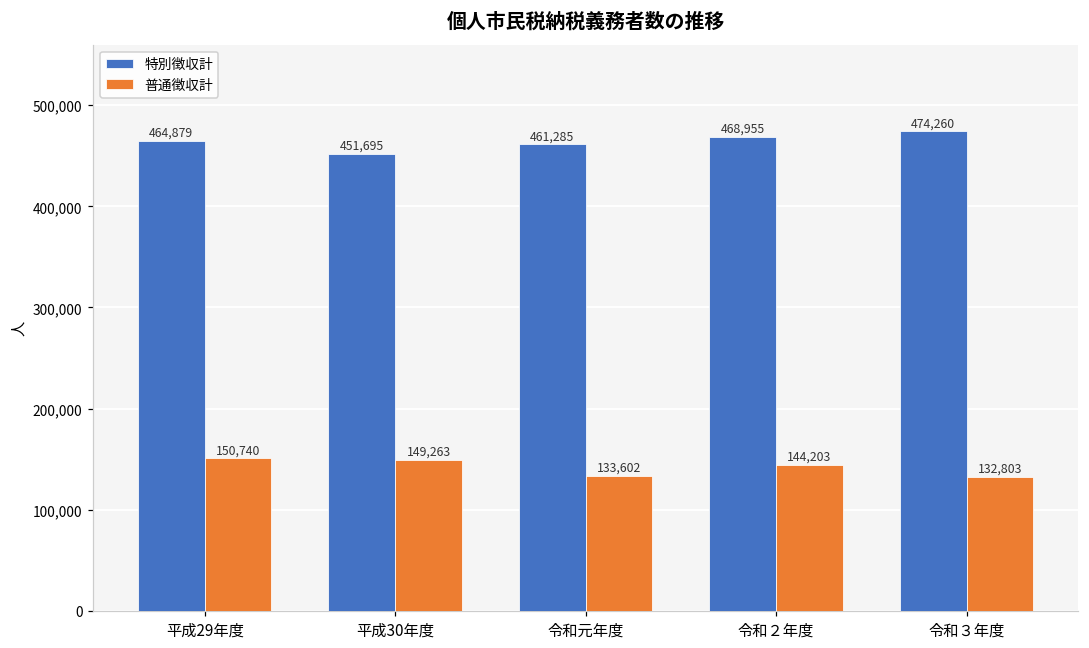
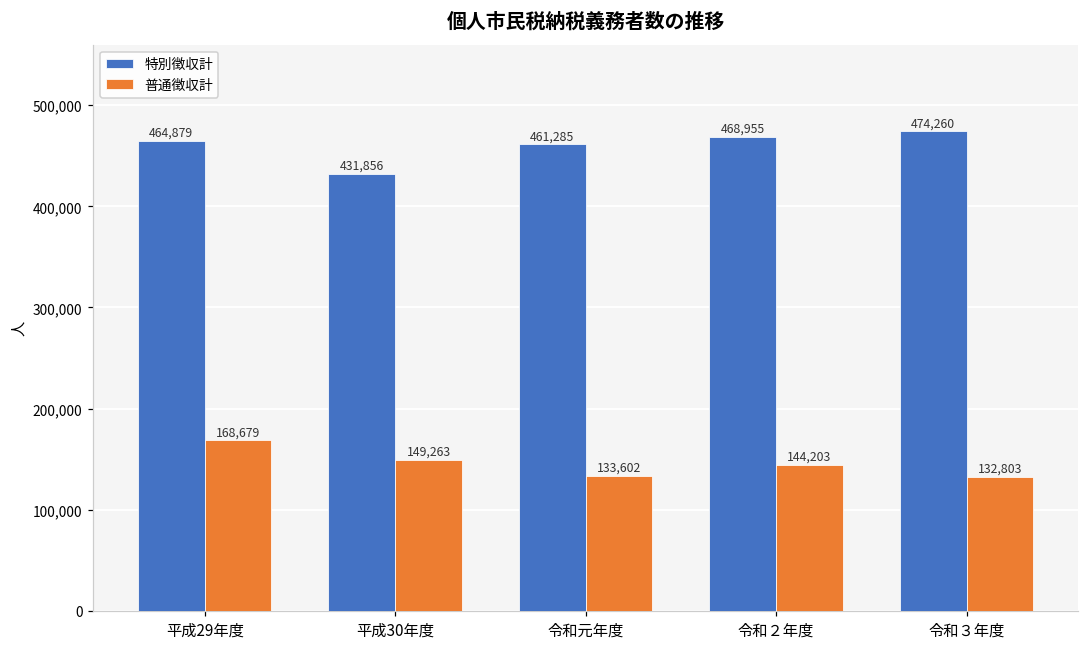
普通徴収計, 平成29年度: 150,740 -> 168,679
特別徴収計, 平成30年度: 451,695 -> 431,856
